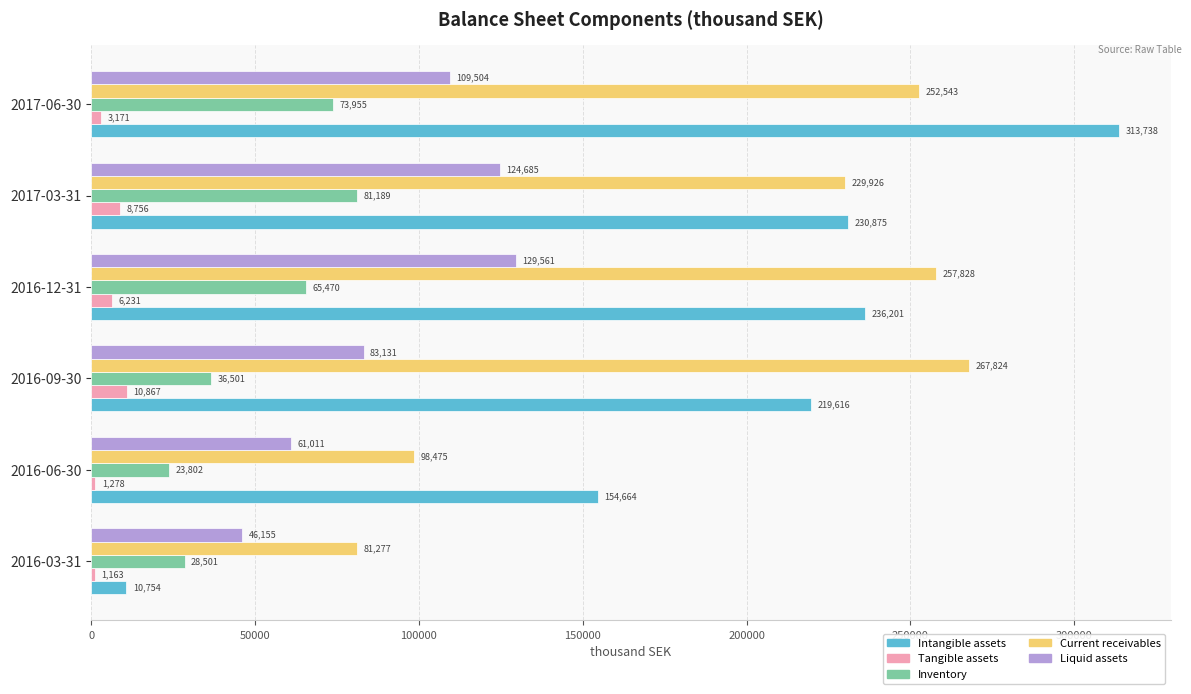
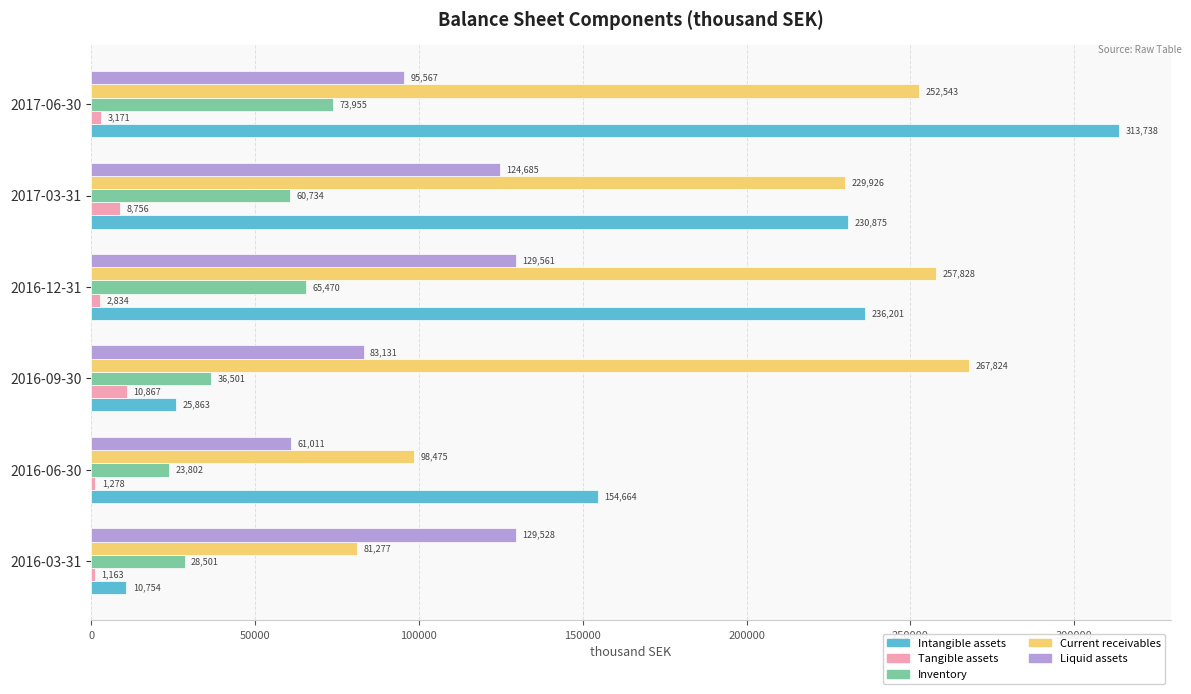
Liquid assets, 2017-06-30: 109,504 -> 95,567
Inventory, 2017-03-31: 81,189 -> 60,734
Tangible assets, 2016-12-31: 6,231 -> 2,834
Intangible assets, 2016-09-30: 219,616 -> 25,863
Liquid assets, 2016-03-31: 46,155 -> 129,528
